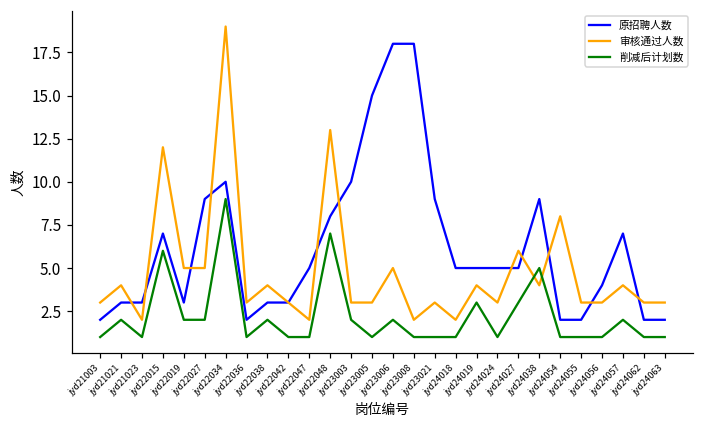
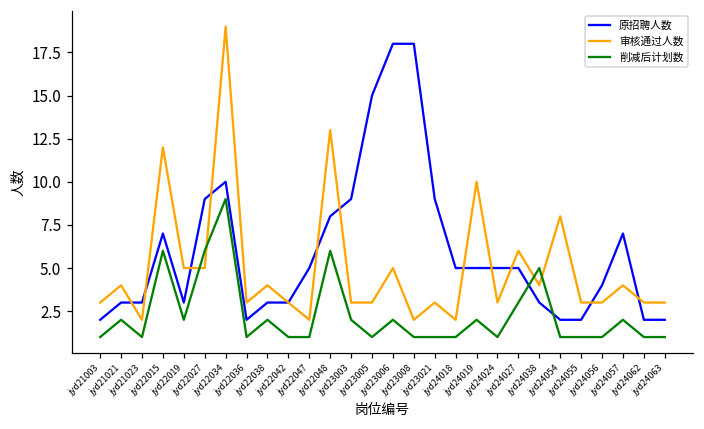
削减后计划数, jyd22027: 2 -> 6
削减后计划数, jyd22048: 7 -> 6
原招聘人数, jyd23003: 10 -> 9
审核通过人数, jyd24019: 4 -> 10
削减后计划数, jyd24019: 3 -> 2
原招聘人数, jyd24038: 9 -> 3
